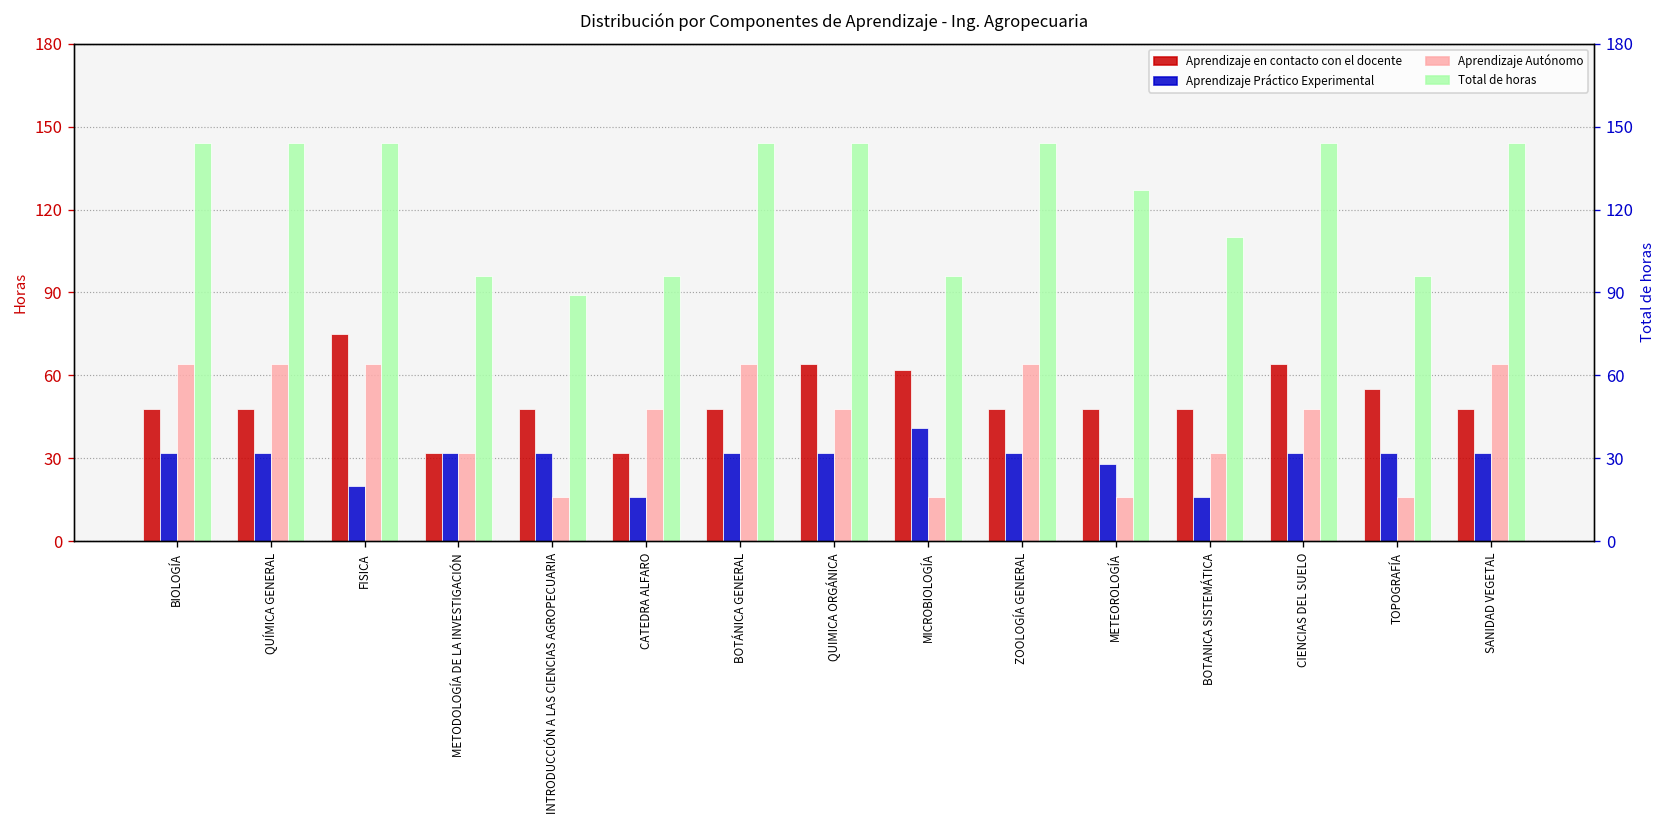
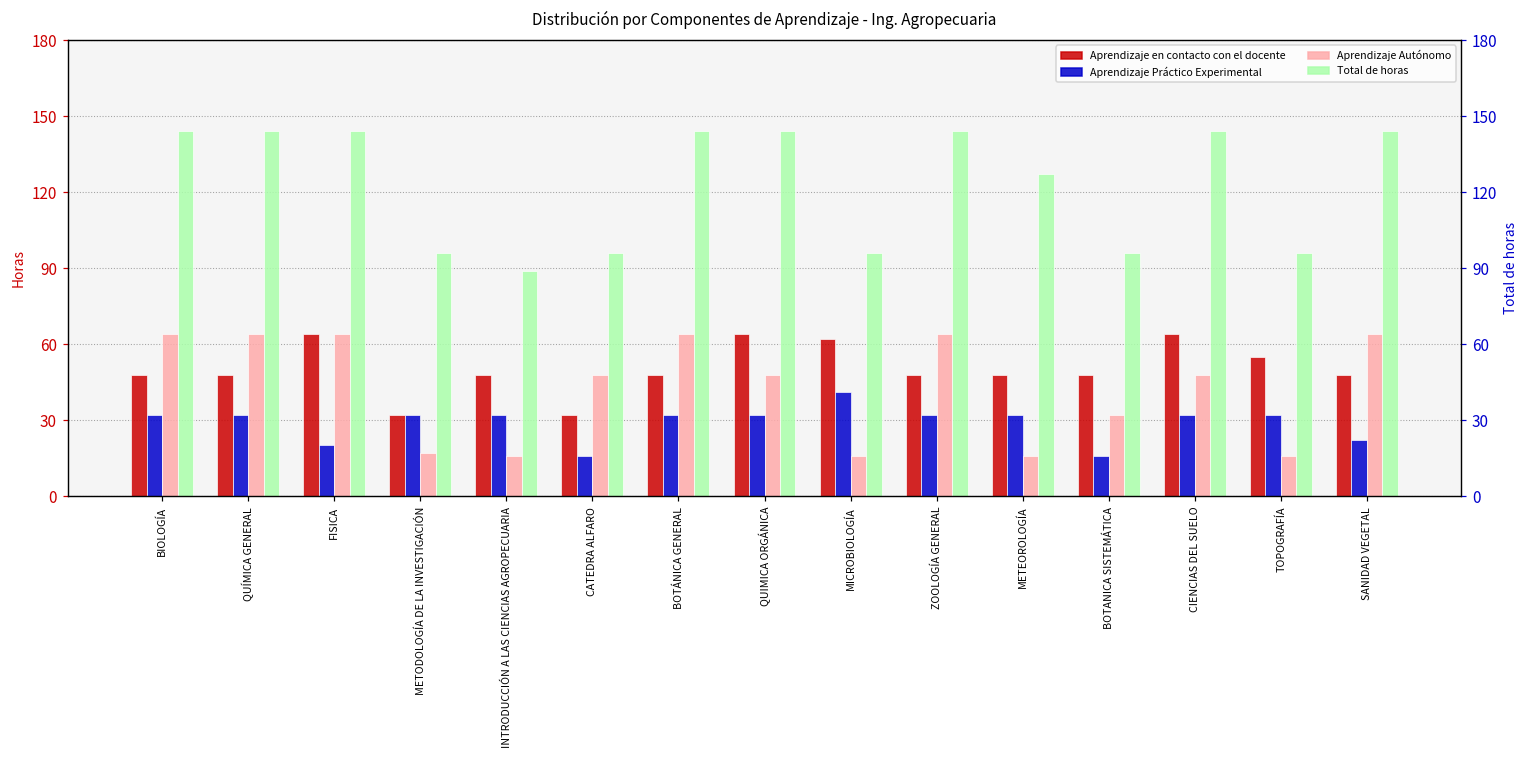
Aprendizaje en contacto con el docente, FISICA: 75 -> 64
Aprendizaje Autónomo, METODOLOGÍA DE LA INVESTIGACIÓN: 32 -> 17
Aprendizaje Práctico Experimental, METEOROLOGÍA: 28 -> 32
Total de horas, BOTANICA SISTEMÁTICA: 110 -> 96
Aprendizaje Práctico Experimental, SANIDAD VEGETAL: 32 -> 22
